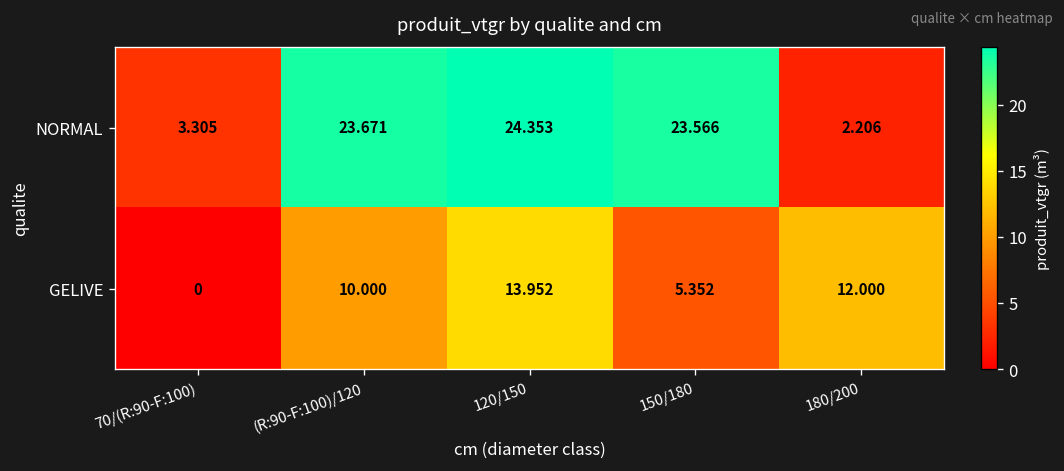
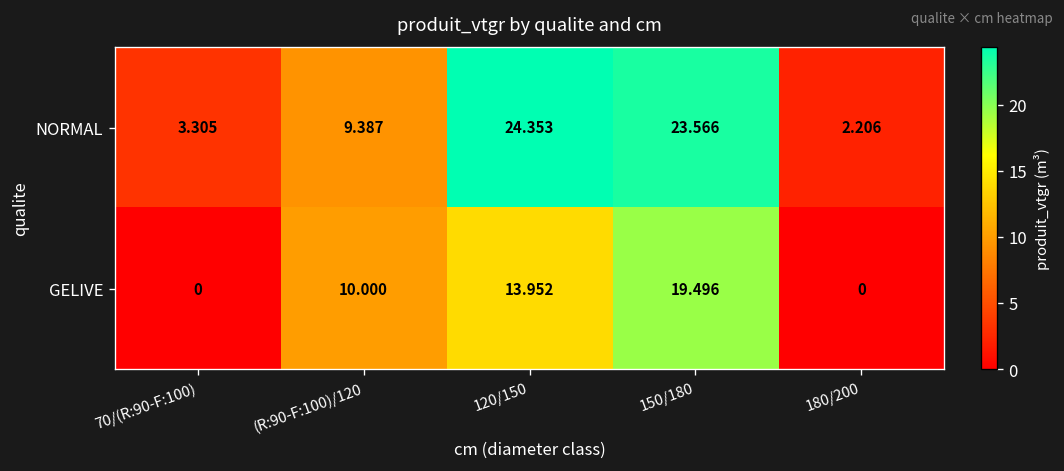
NORMAL, (R:90-F:100)/120: 23.671 -> 9.387
GELIVE, 150/180: 5.352 -> 19.496
GELIVE, 180/200: 12.000 -> 0
